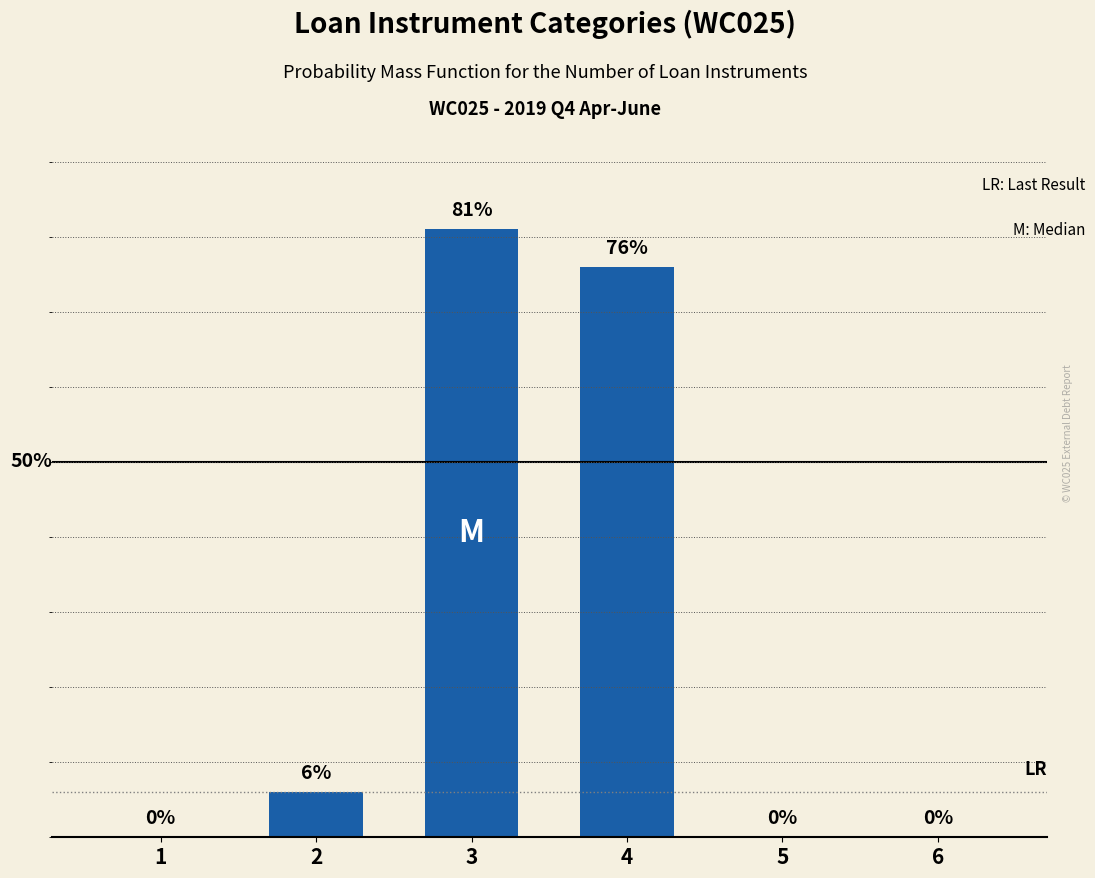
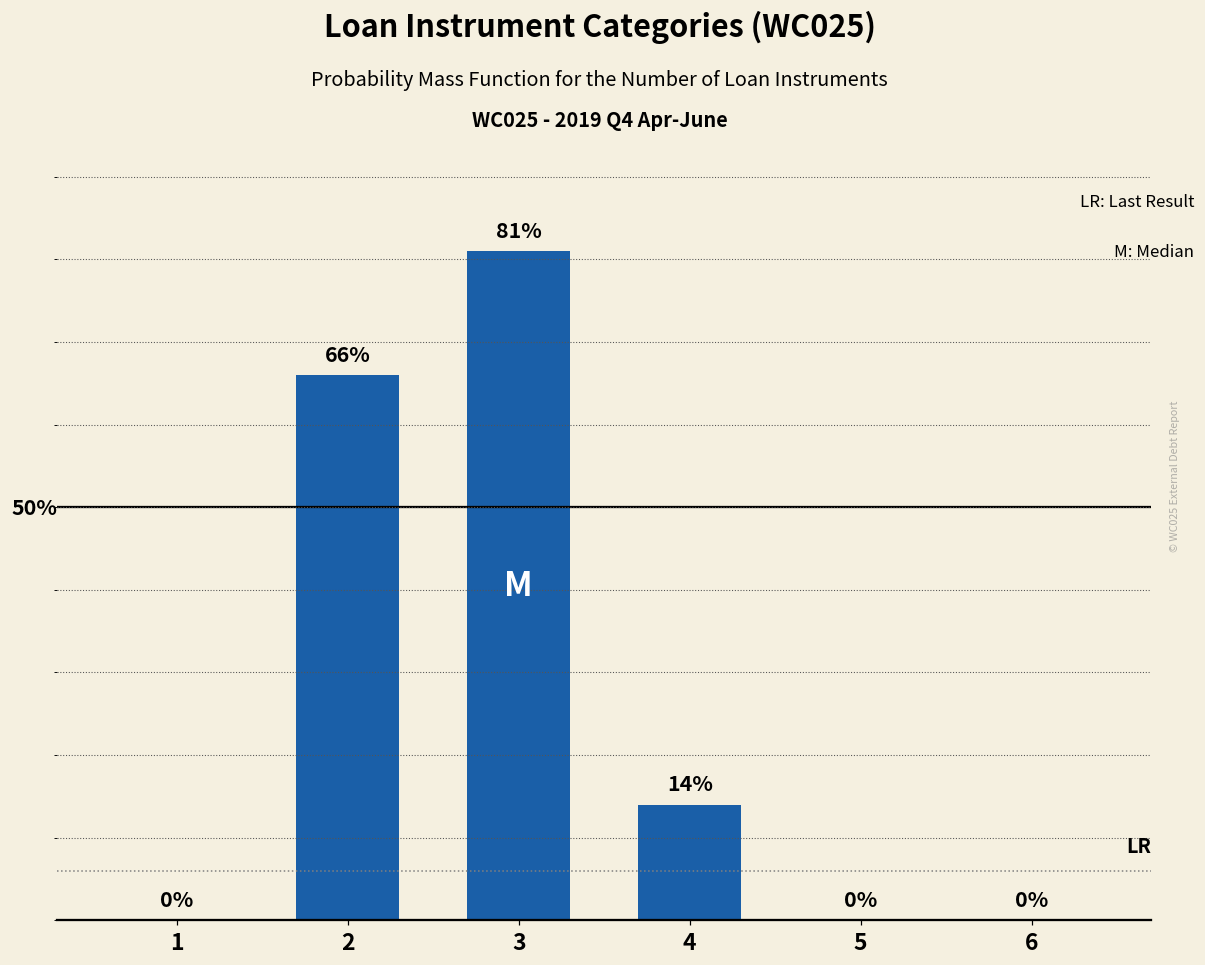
2: 6% -> 66%
4: 76% -> 14%
